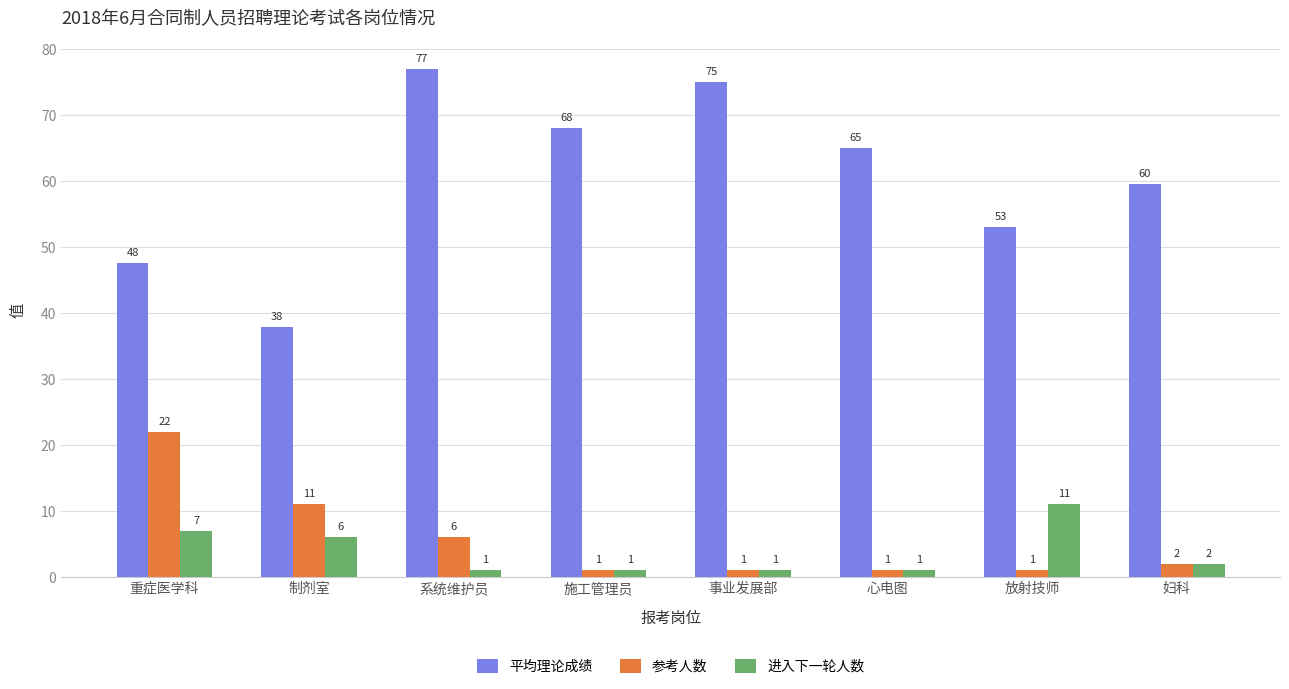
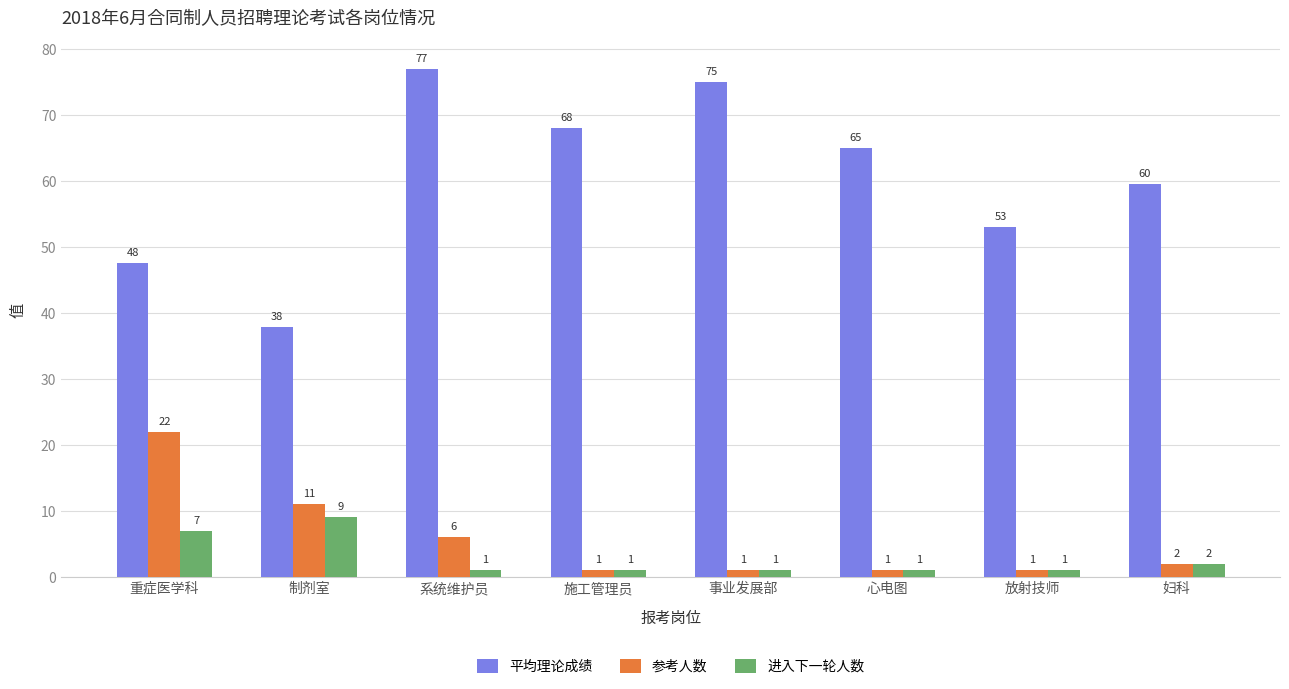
进入下一轮人数, 制剂室: 6 -> 9
进入下一轮人数, 放射技师: 11 -> 1
